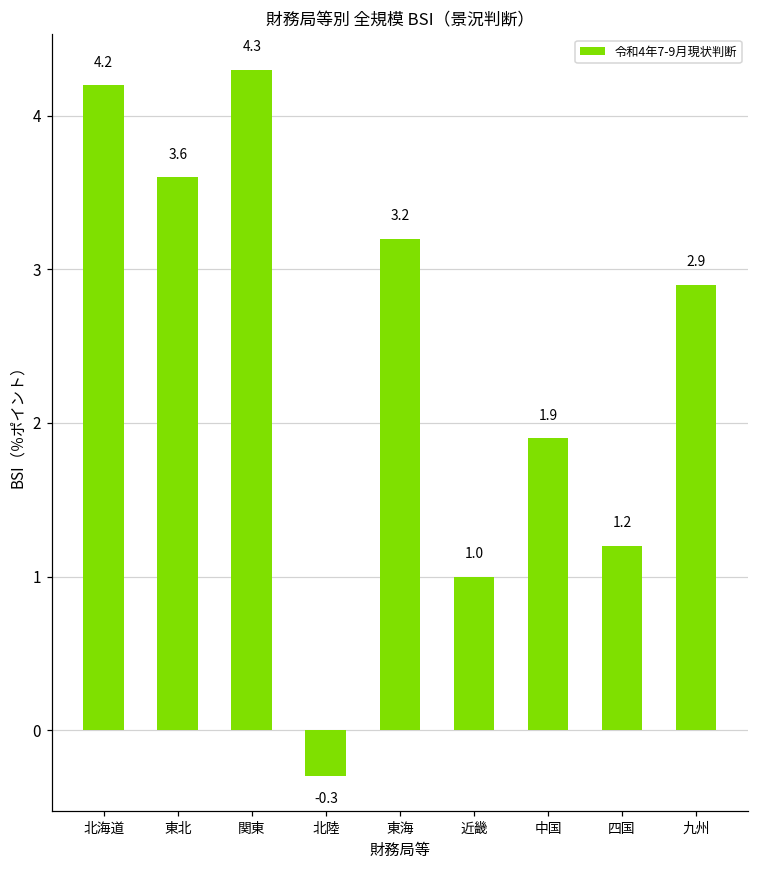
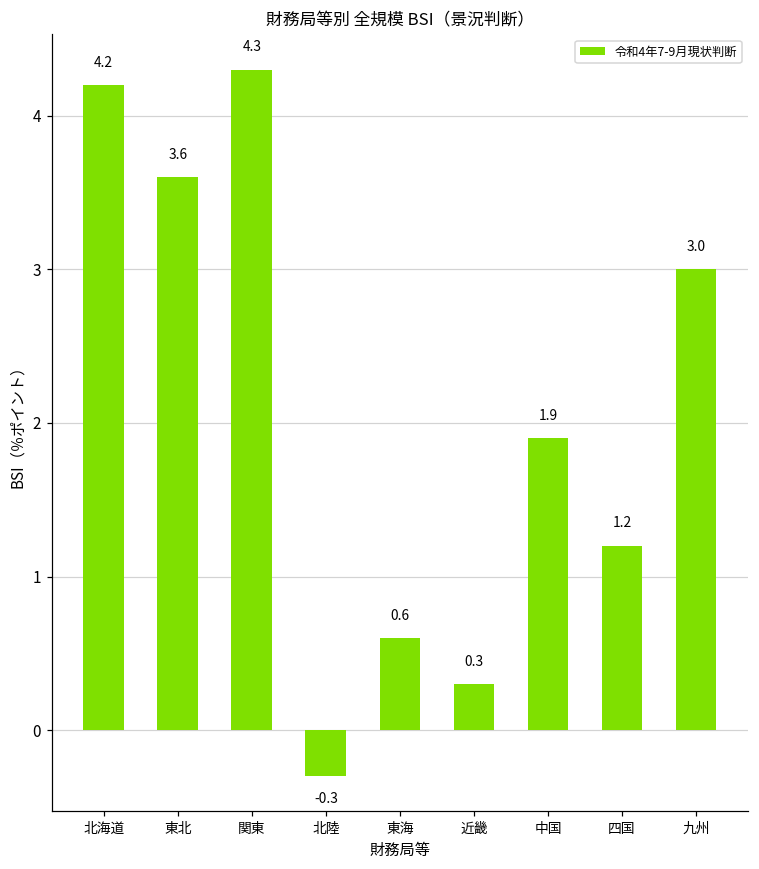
東海: 3.2 -> 0.6
近畿: 1.0 -> 0.3
九州: 2.9 -> 3.0
